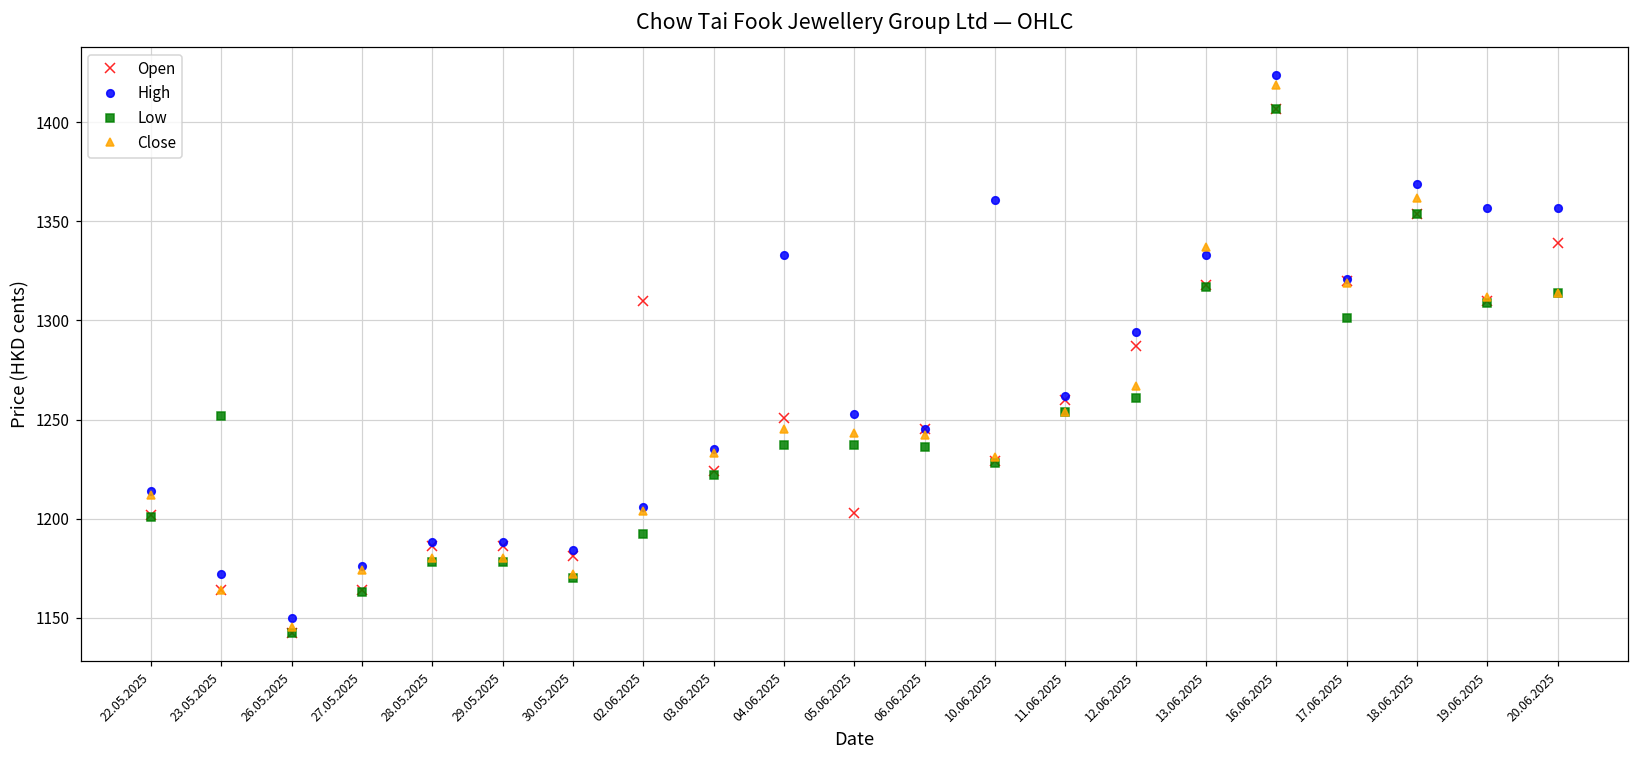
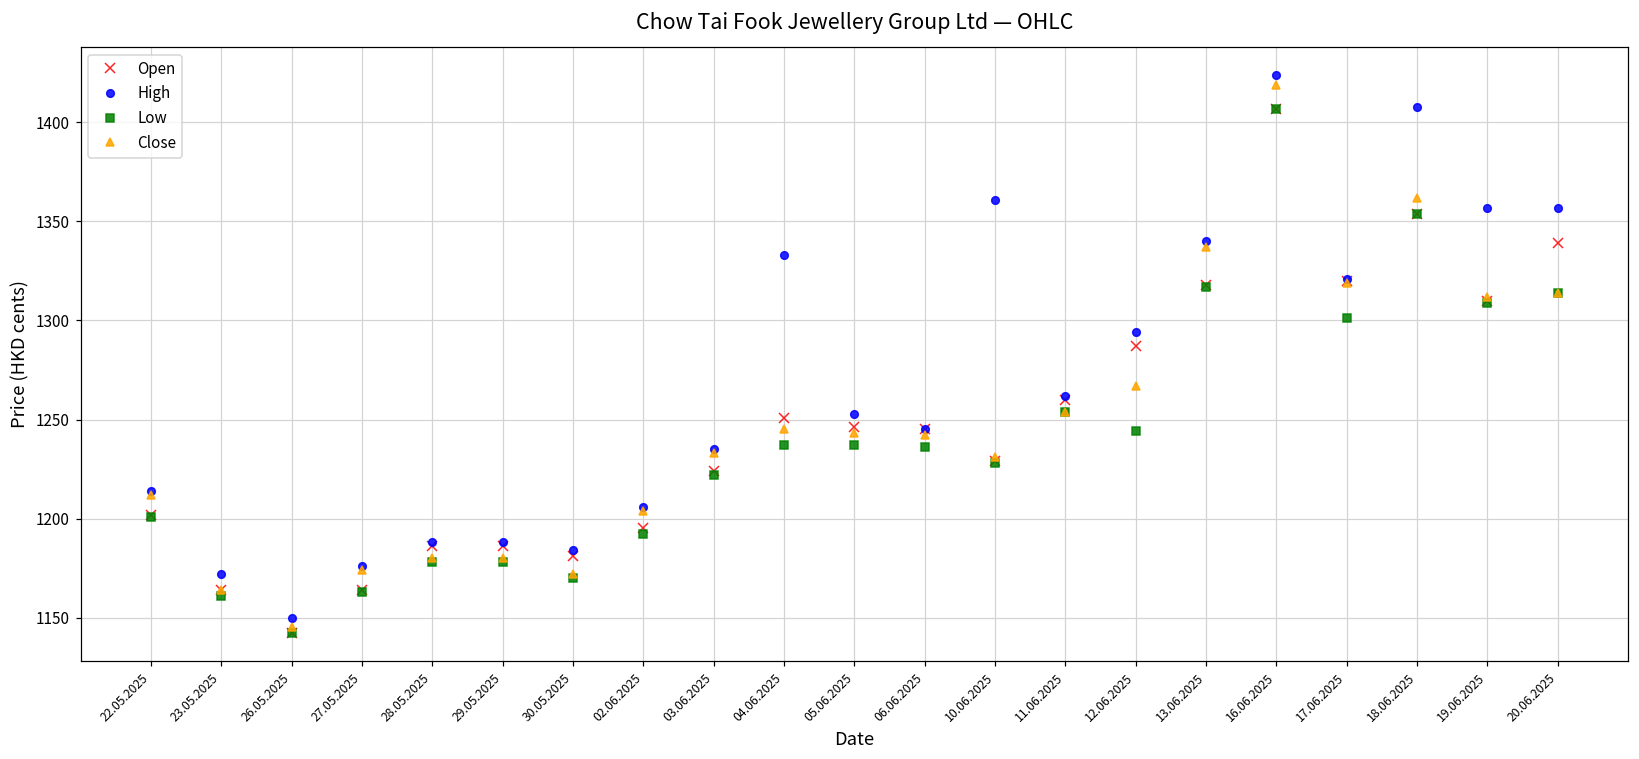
Low, 23.05.2025: 1252 -> 1161
Open, 02.06.2025: 1310 -> 1195
Open, 05.06.2025: 1203 -> 1246
Low, 12.06.2025: 1261 -> 1244
High, 13.06.2025: 1333 -> 1340
High, 18.06.2025: 1369 -> 1408
